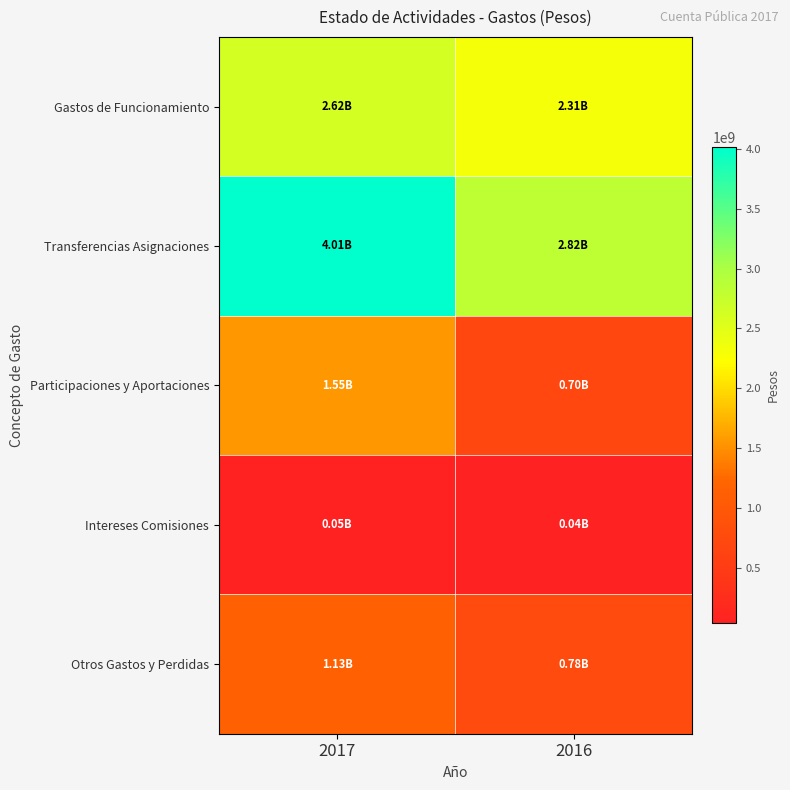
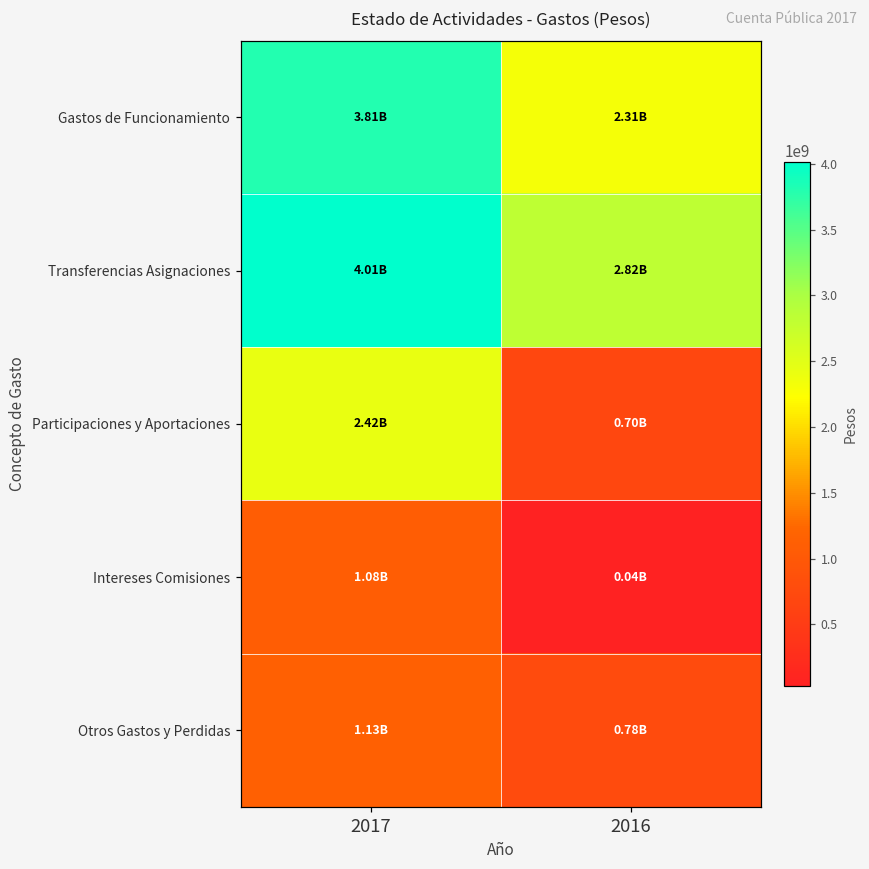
Gastos de Funcionamiento, 2017: 2.62B -> 3.81B
Participaciones y Aportaciones, 2017: 1.55B -> 2.42B
Intereses Comisiones, 2017: 0.05B -> 1.08B
